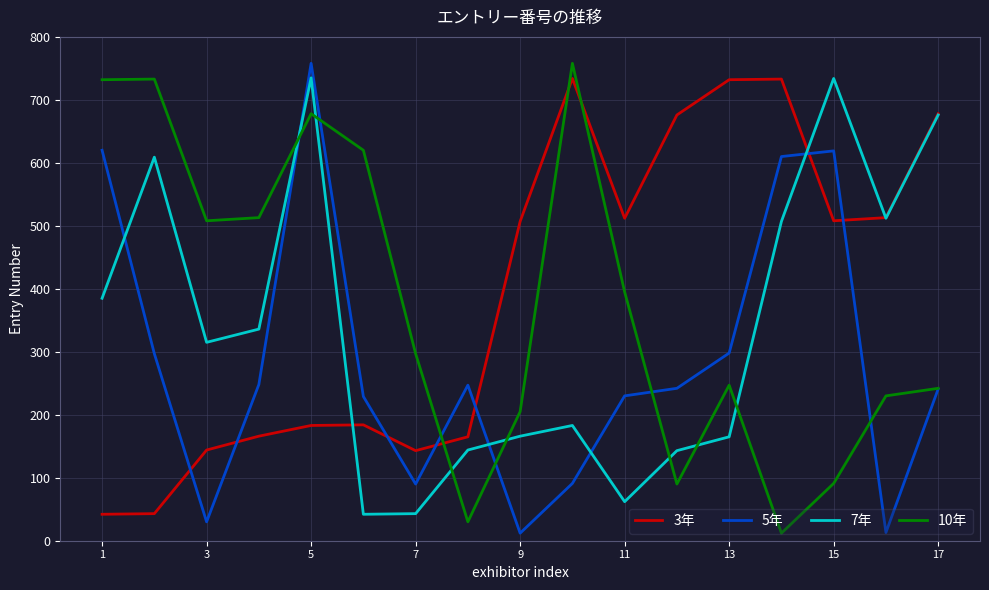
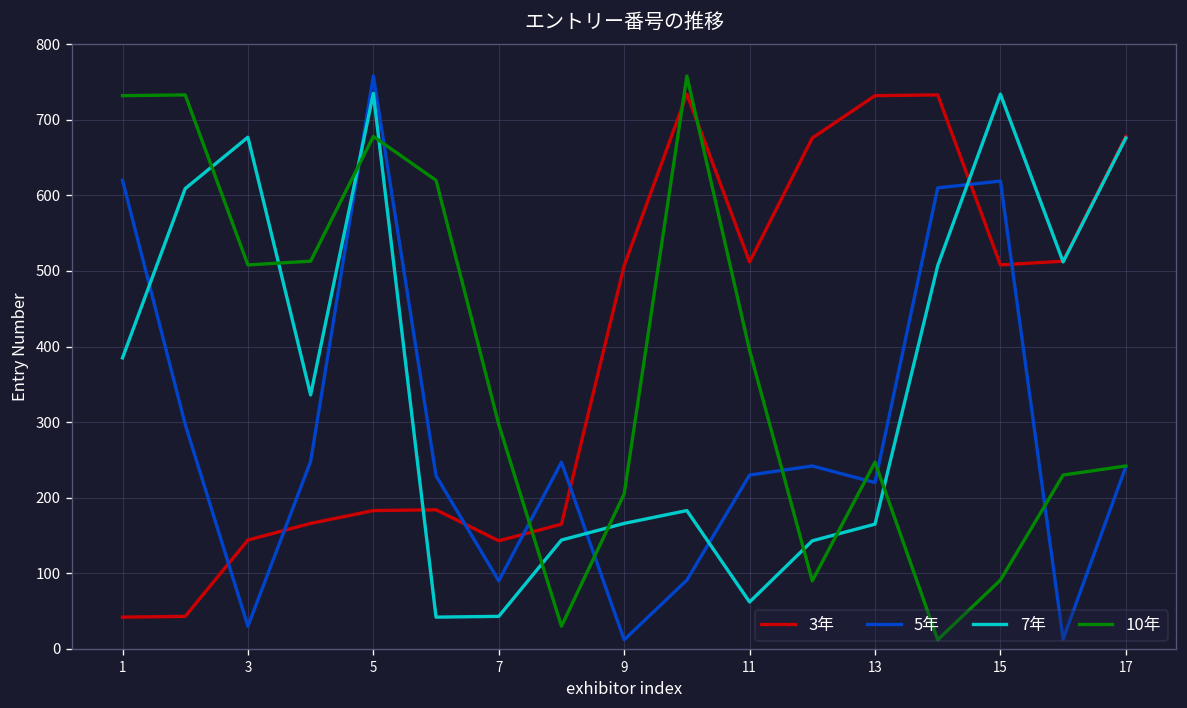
7年, 3: 320 -> 680
5年, 13: 300 -> 220
